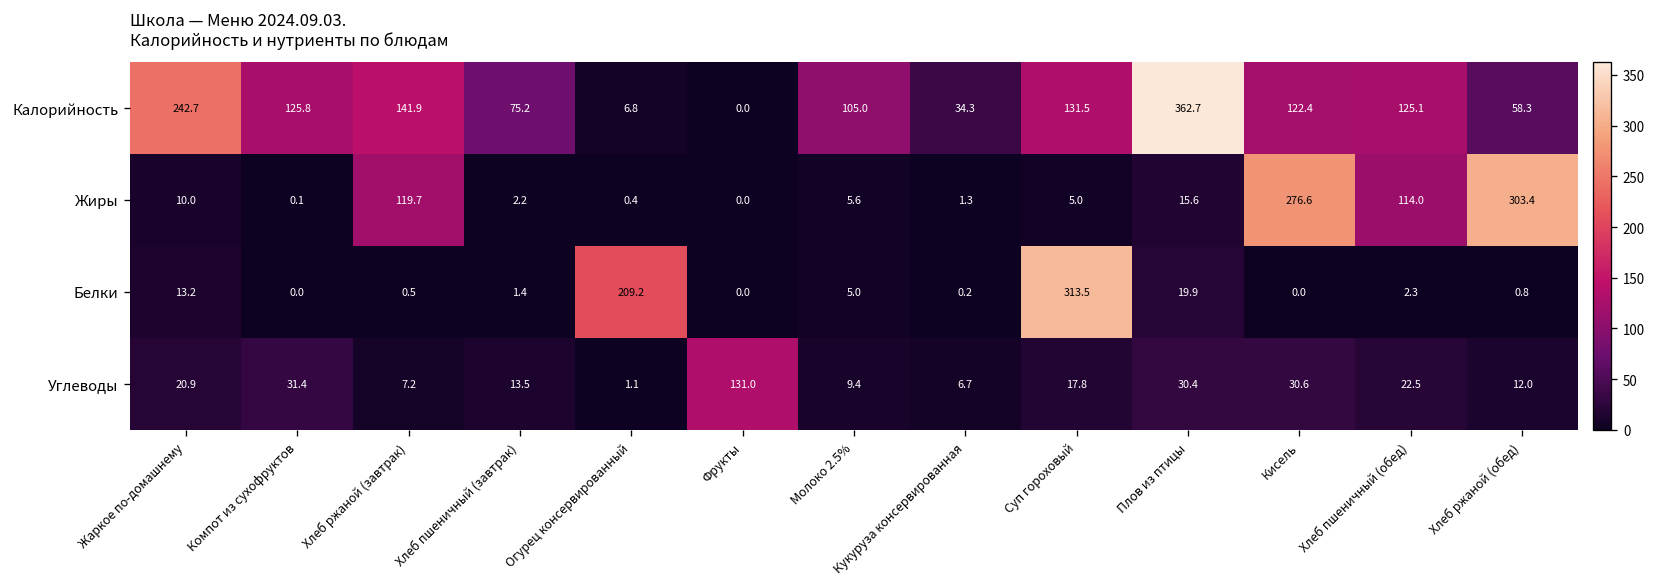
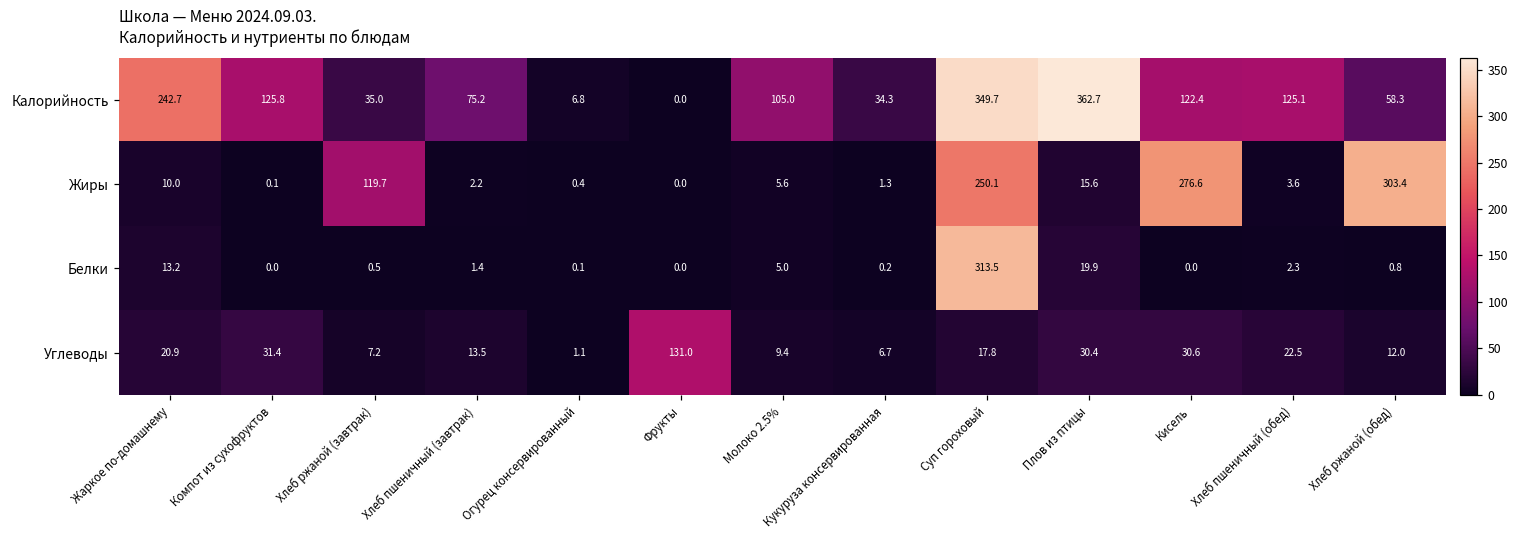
Калорийность, Хлеб ржаной (завтрак): 141.9 -> 35.0
Калорийность, Суп гороховый: 131.5 -> 349.7
Жиры, Суп гороховый: 5.0 -> 250.1
Жиры, Хлеб пшеничный (обед): 114.0 -> 3.6
Белки, Огурец консервированный: 209.2 -> 0.1
